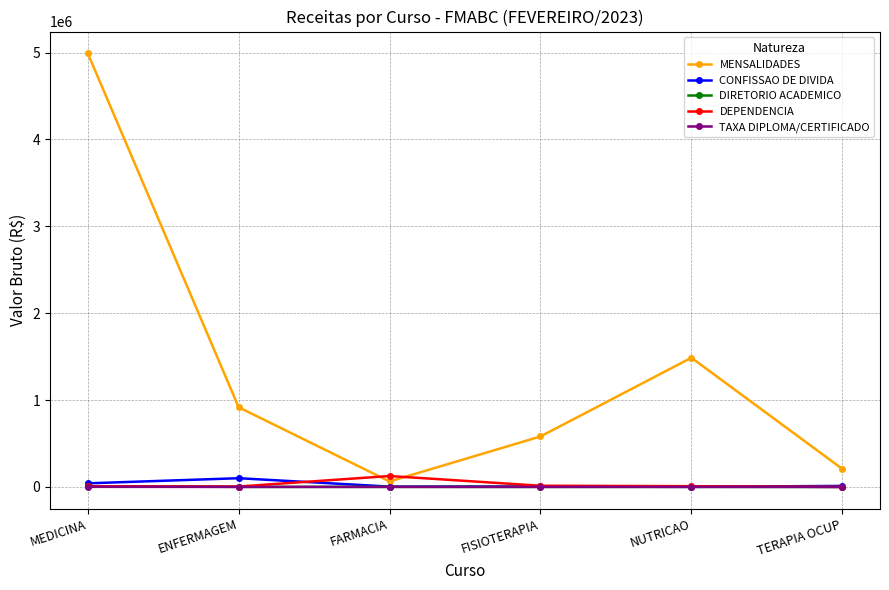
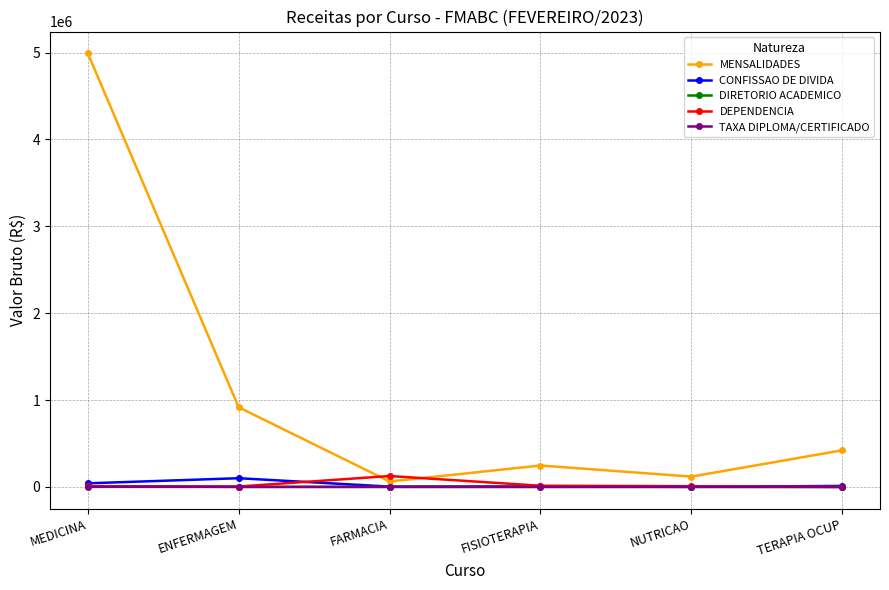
MENSALIDADES, FISIOTERAPIA: 600000 -> 200000
MENSALIDADES, NUTRICAO: 1500000 -> 100000
MENSALIDADES, TERAPIA OCUP: 200000 -> 400000
